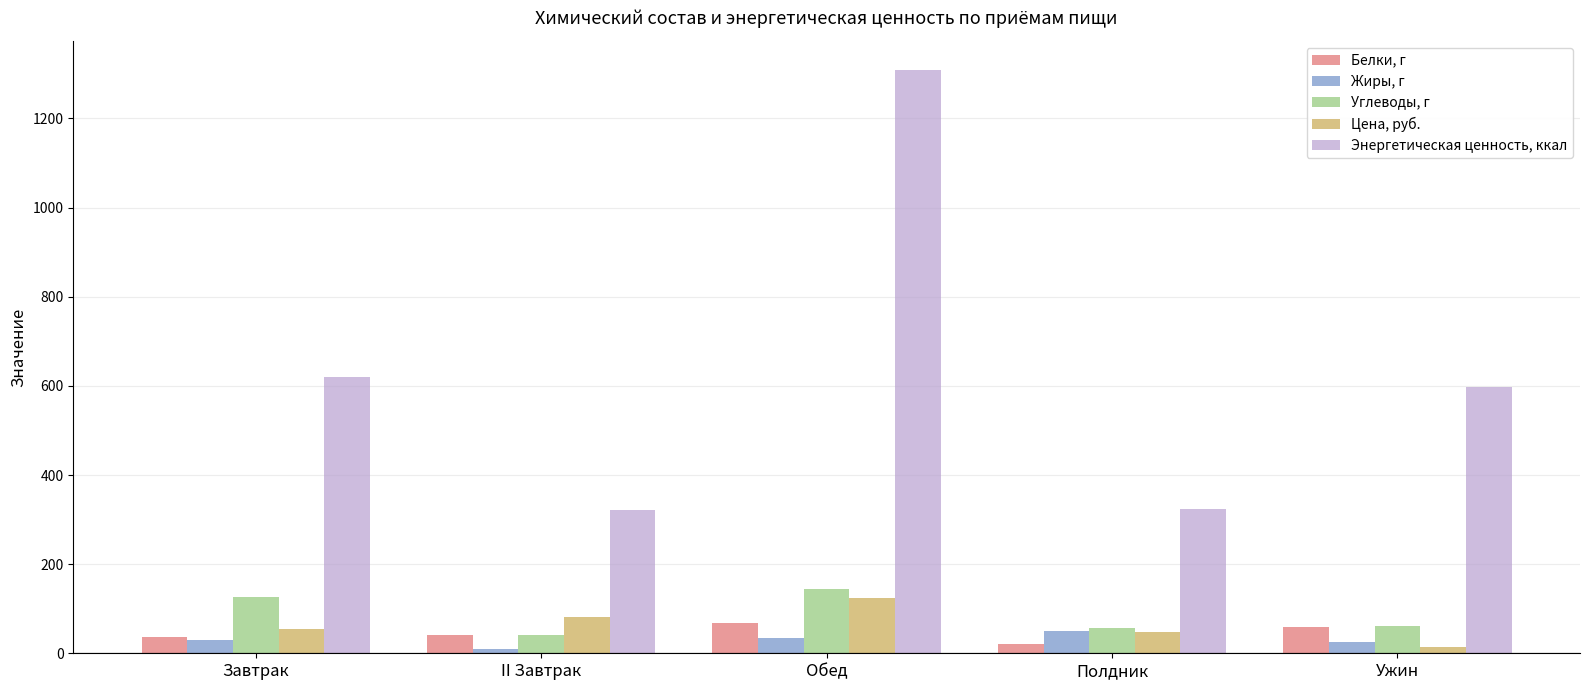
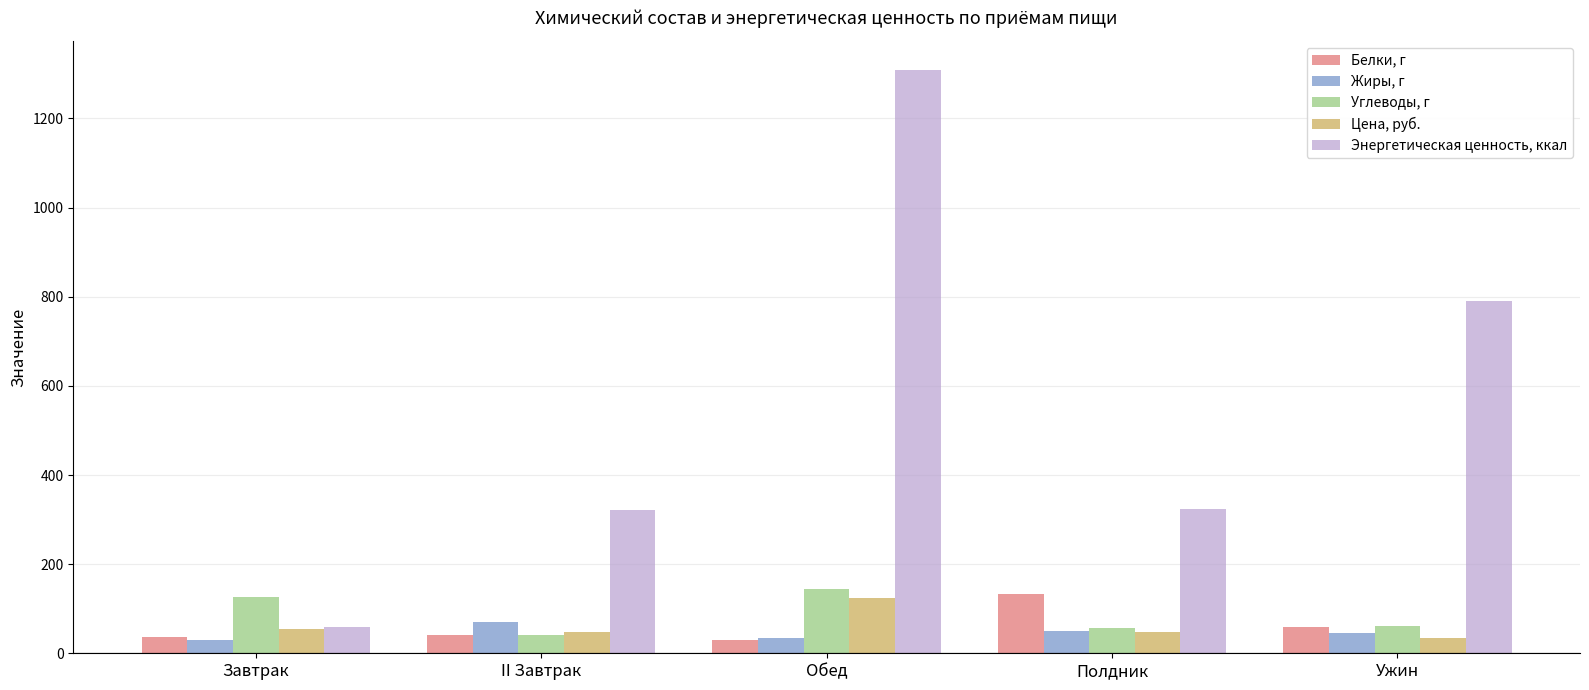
Энергетическая ценность, ккал, Завтрак: 620 -> 60
Жиры, г, II Завтрак: 10 -> 70
Цена, руб., II Завтрак: 80 -> 50
Белки, г, Обед: 70 -> 30
Белки, г, Полдник: 20 -> 130
Жиры, г, Ужин: 30 -> 50
Цена, руб., Ужин: 10 -> 30
Энергетическая ценность, ккал, Ужин: 600 -> 790
